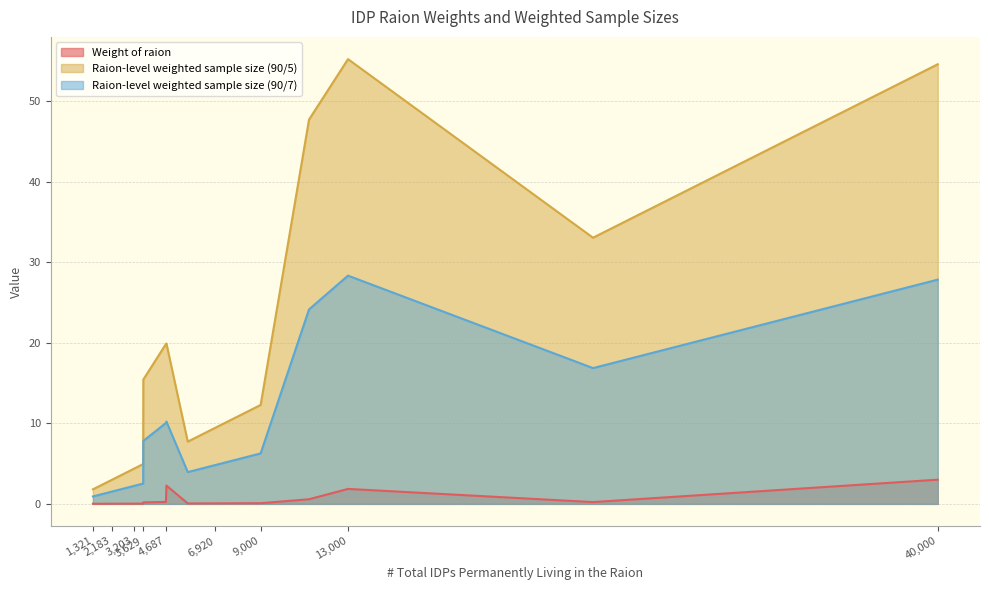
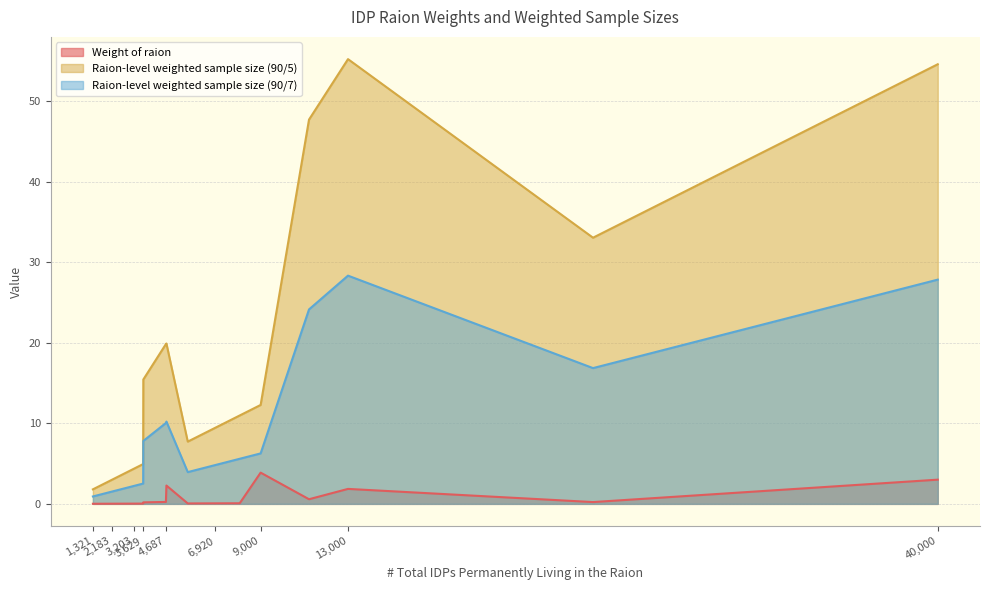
Weight of raion, 9,000: 0 -> 4
